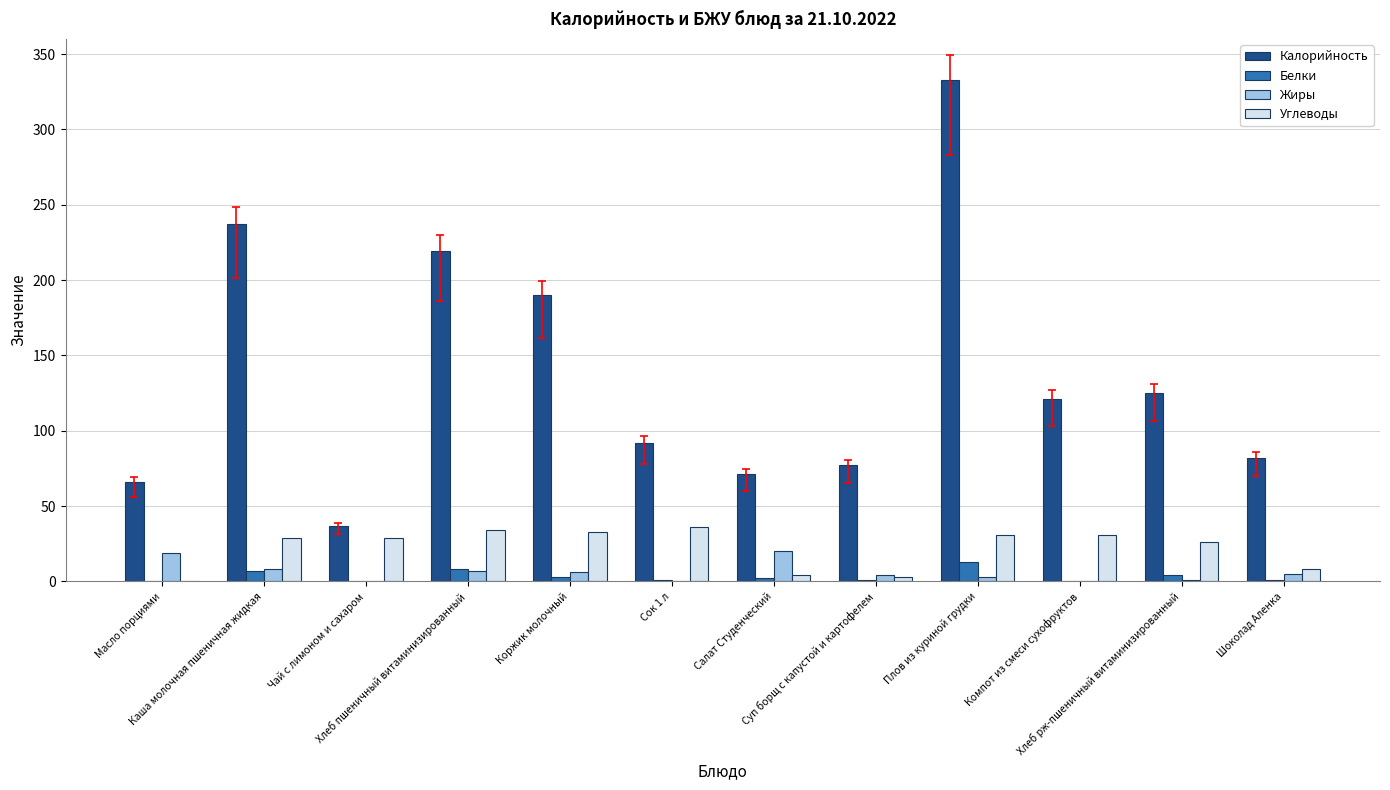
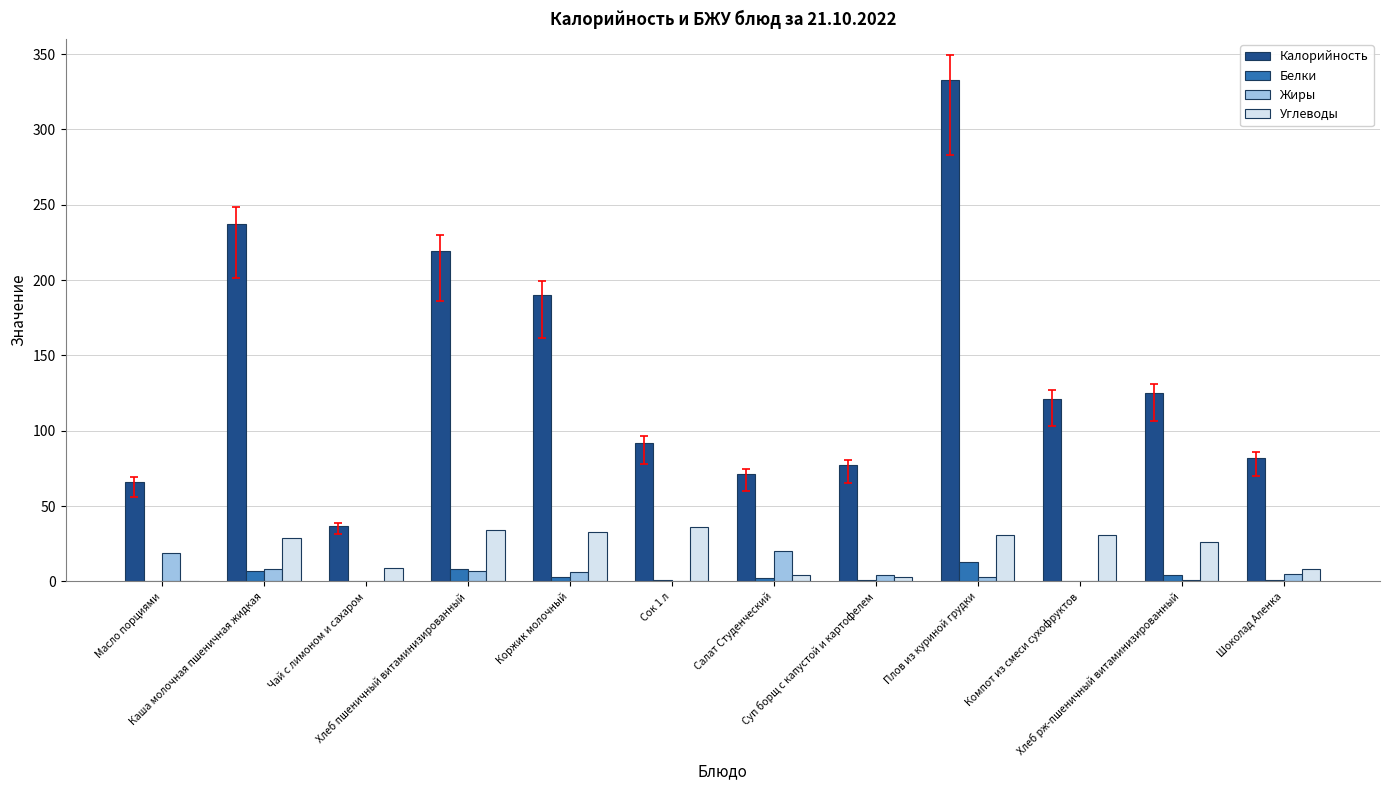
Углеводы, Чай с лимоном и сахаром: 29 -> 9
